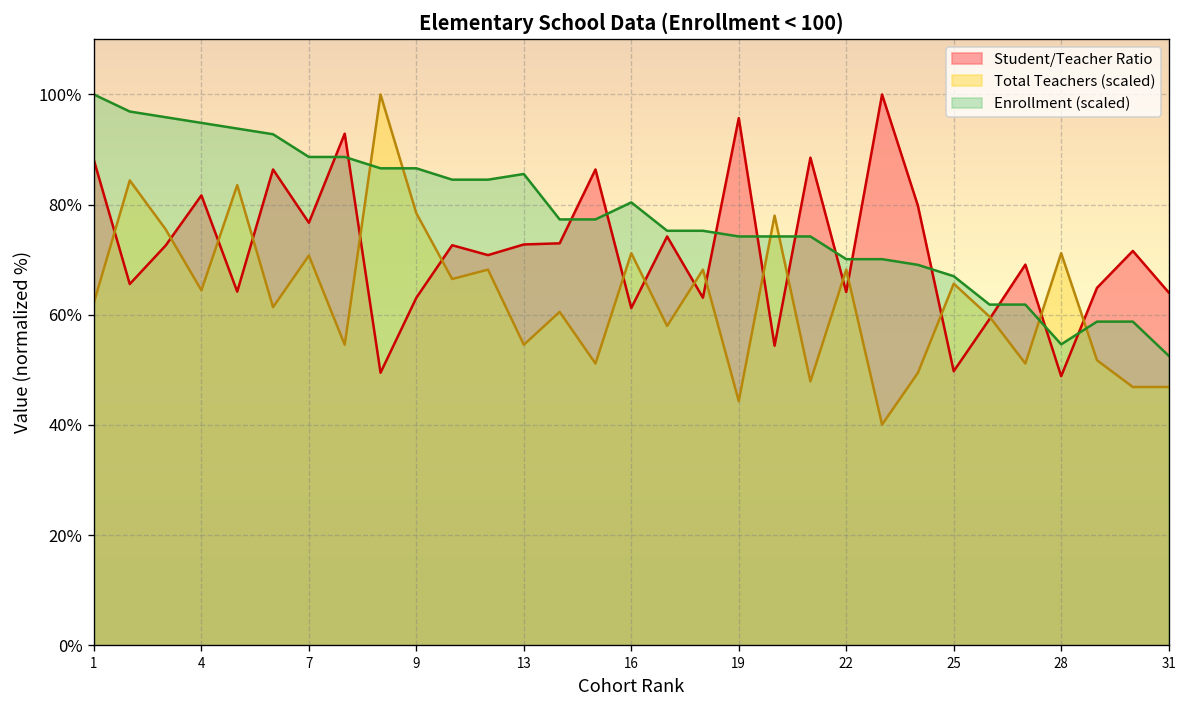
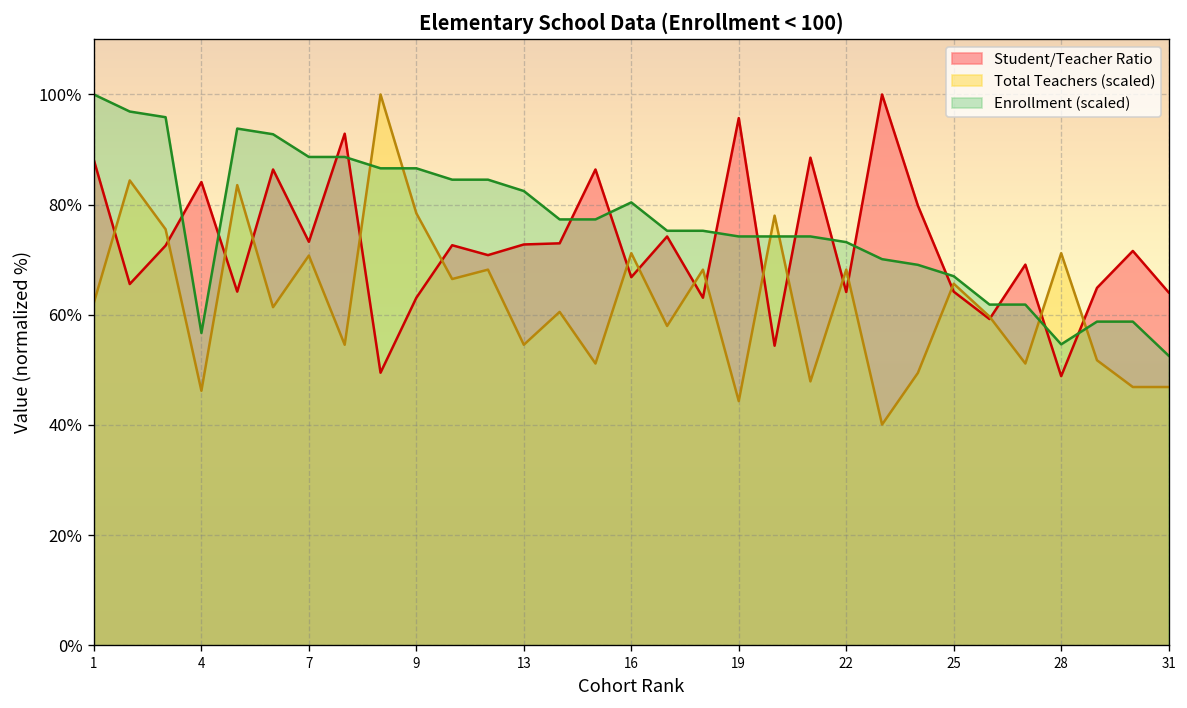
Student/Teacher Ratio, 4: 82% -> 84%
Total Teachers (scaled), 4: 64% -> 46%
Enrollment (scaled), 4: 95% -> 57%
Student/Teacher Ratio, 7: 77% -> 73%
Enrollment (scaled), 13: 86% -> 82%
Student/Teacher Ratio, 16: 61% -> 67%
Enrollment (scaled), 22: 70% -> 73%
Student/Teacher Ratio, 25: 50% -> 64%
